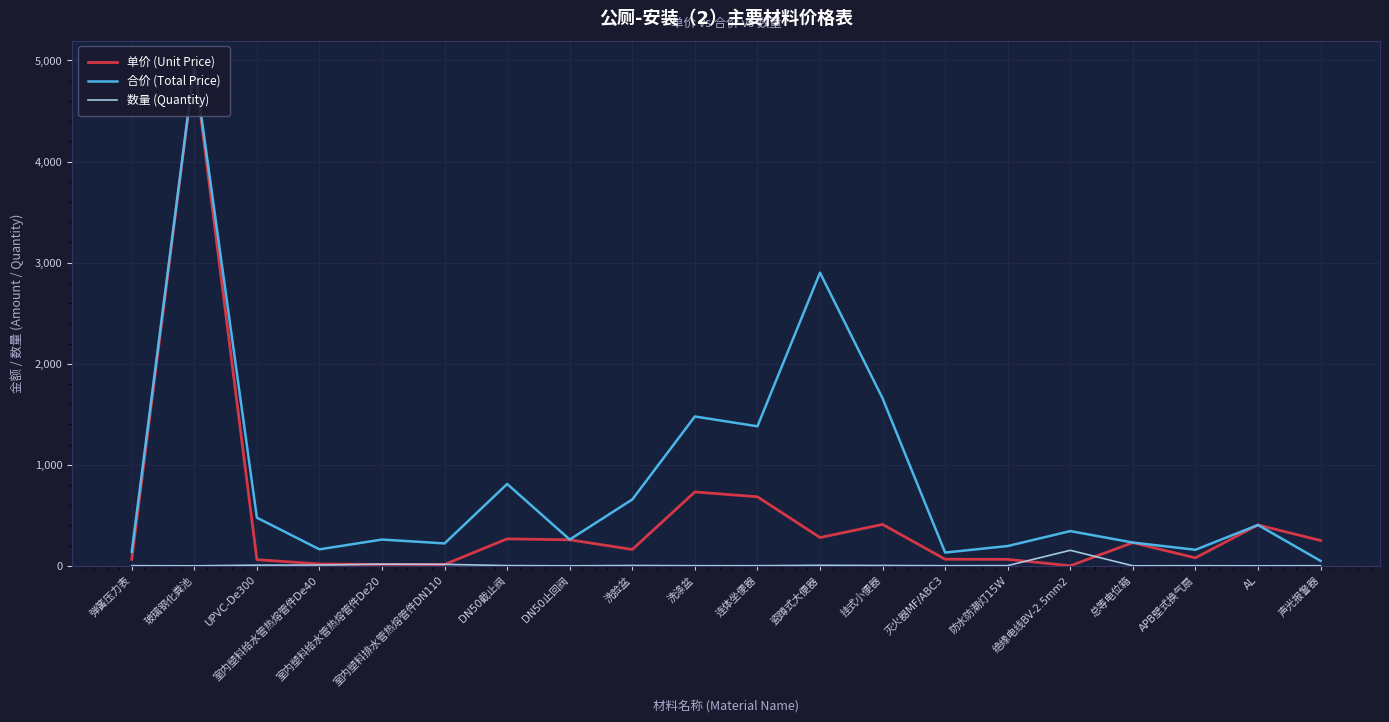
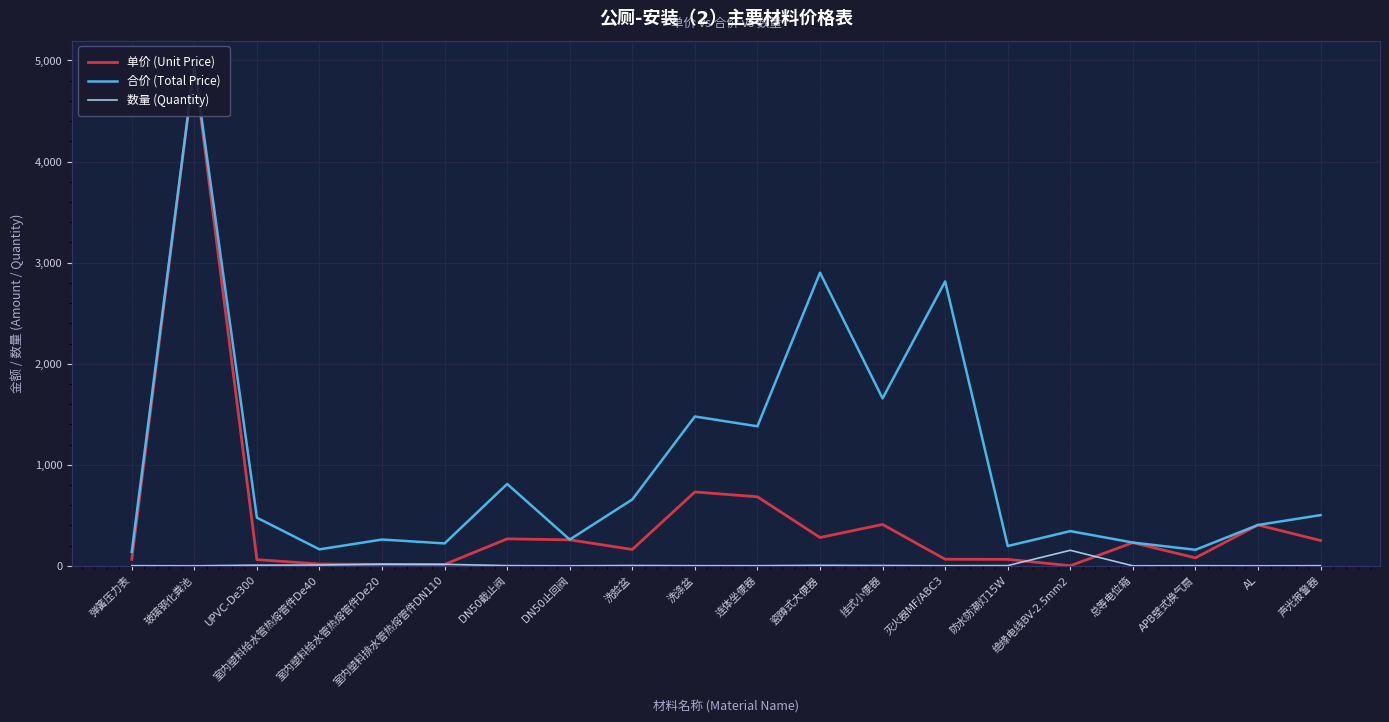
合价 (Total Price), 灭火器MF/ABC3: 130 -> 2,810
合价 (Total Price), 声光报警器: 50 -> 500
